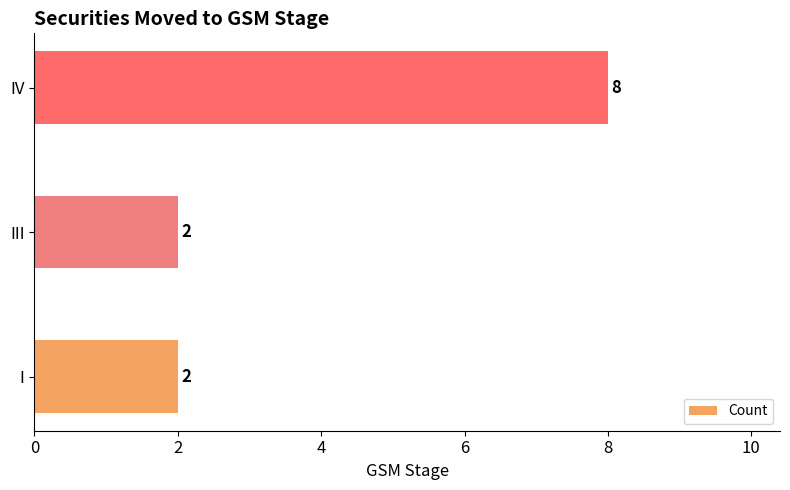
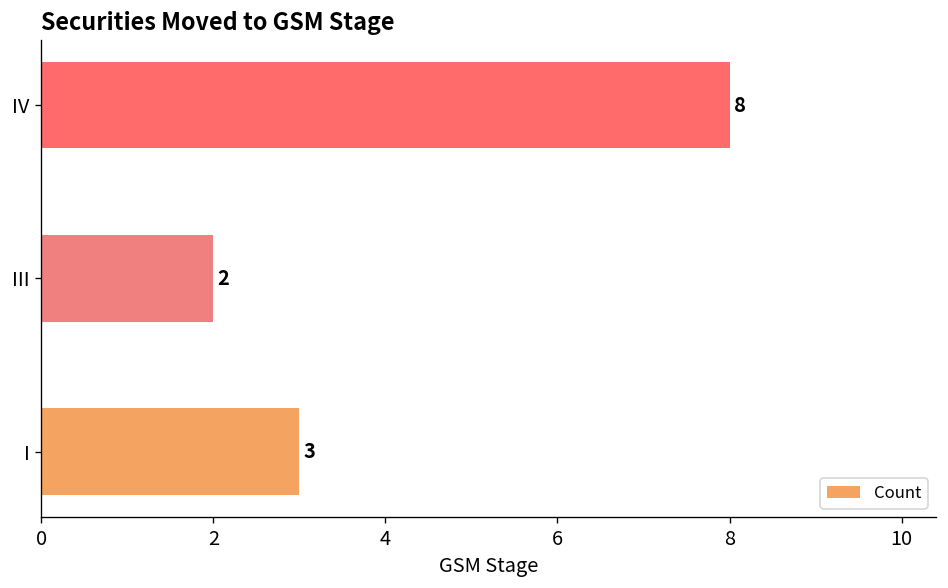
I: 2 -> 3
